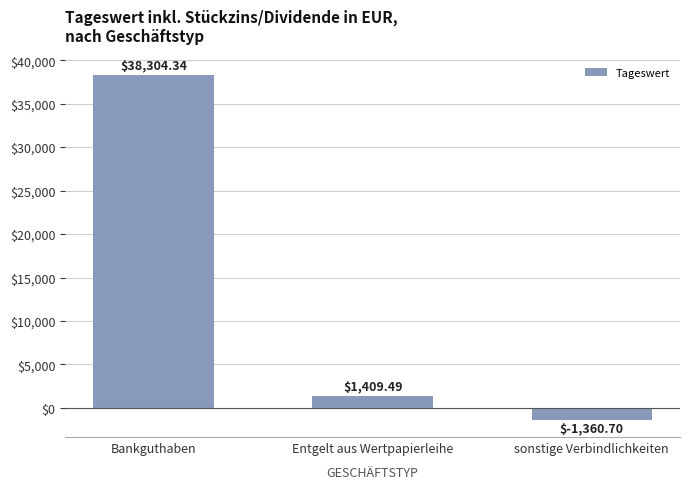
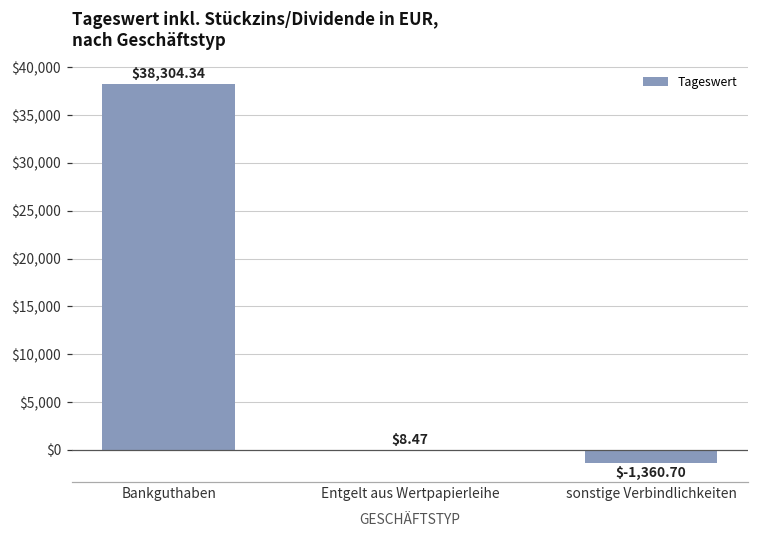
Entgelt aus Wertpapierleihe: $1,409.49 -> $8.47
